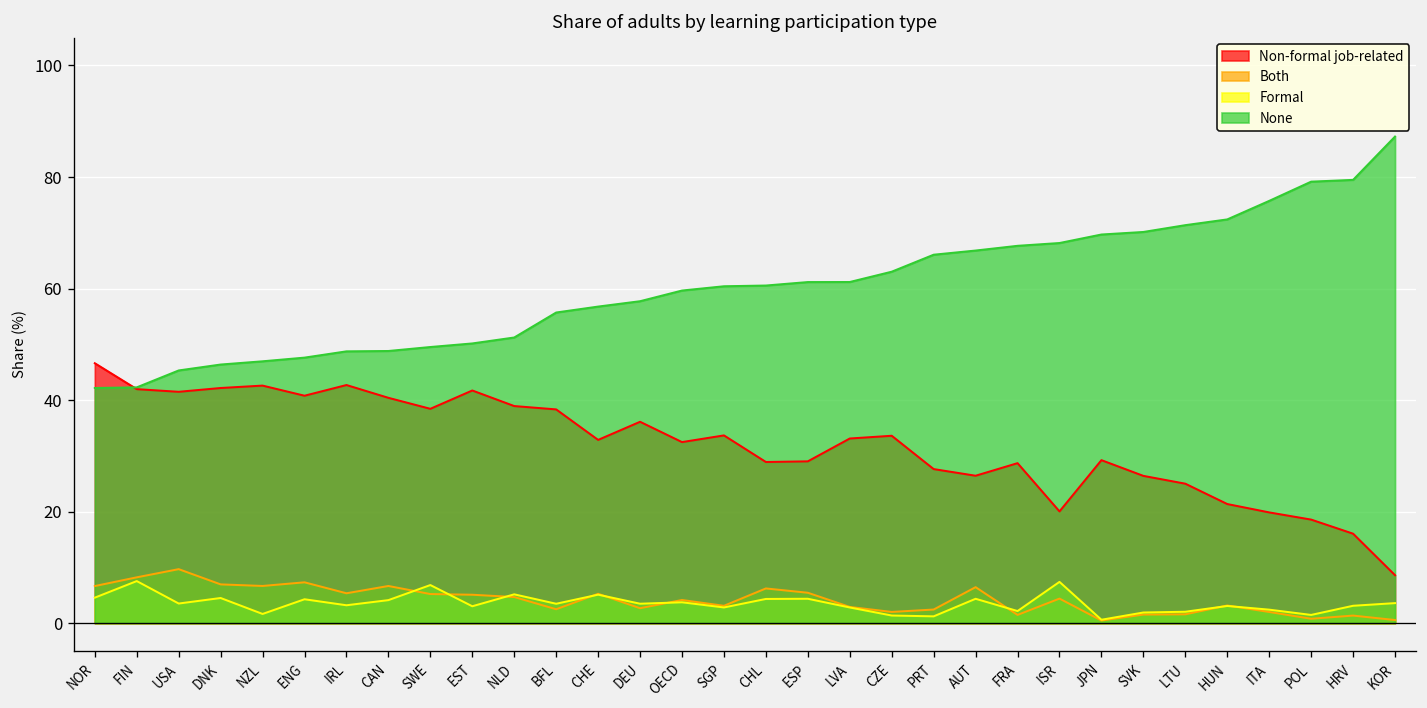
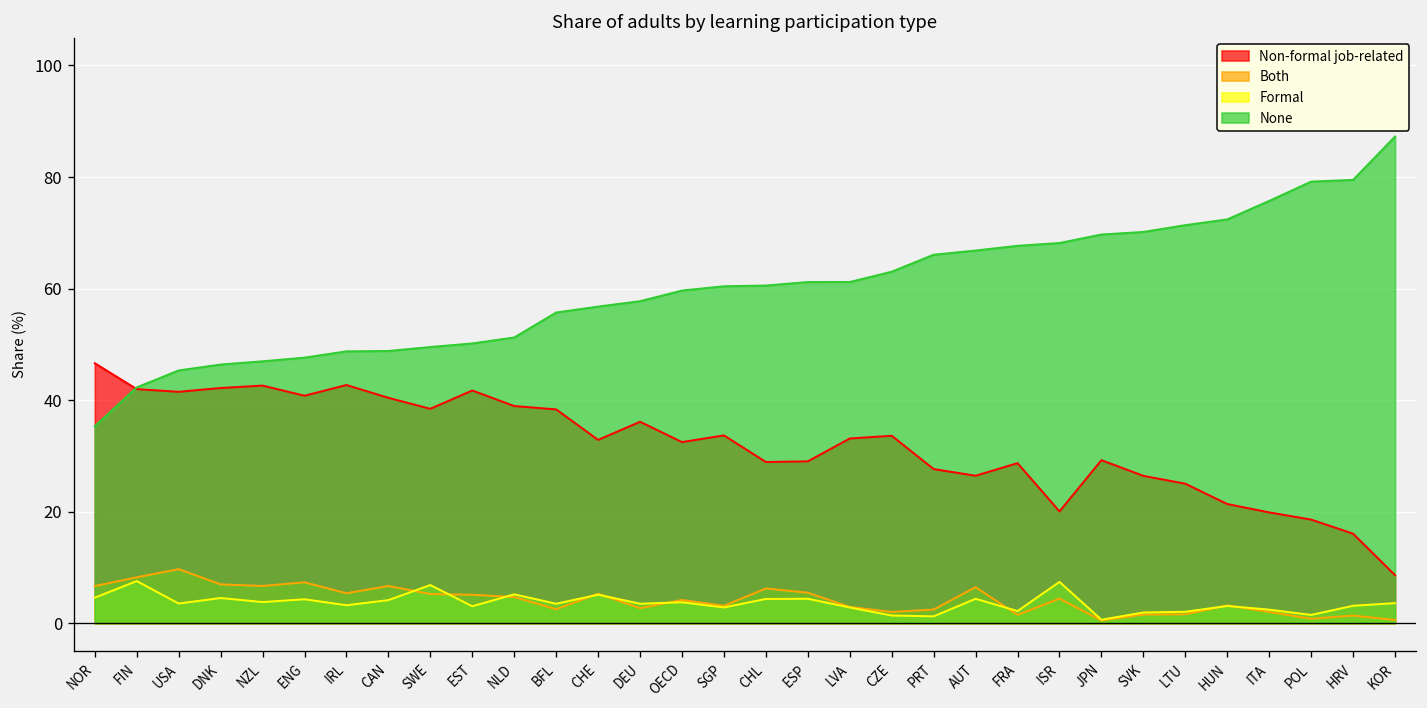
None, NOR: 42 -> 35
Formal, NZL: 2 -> 4
